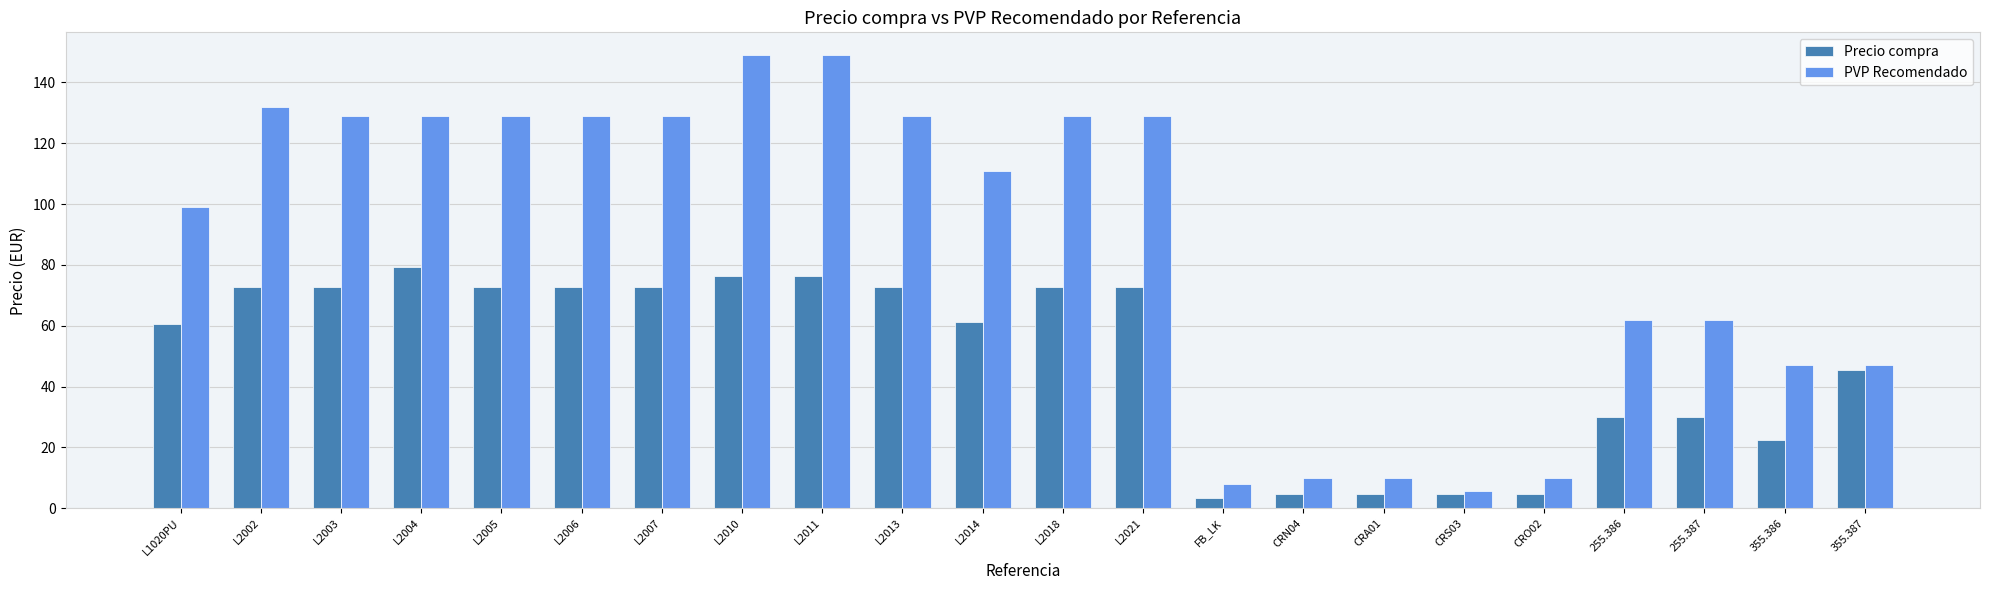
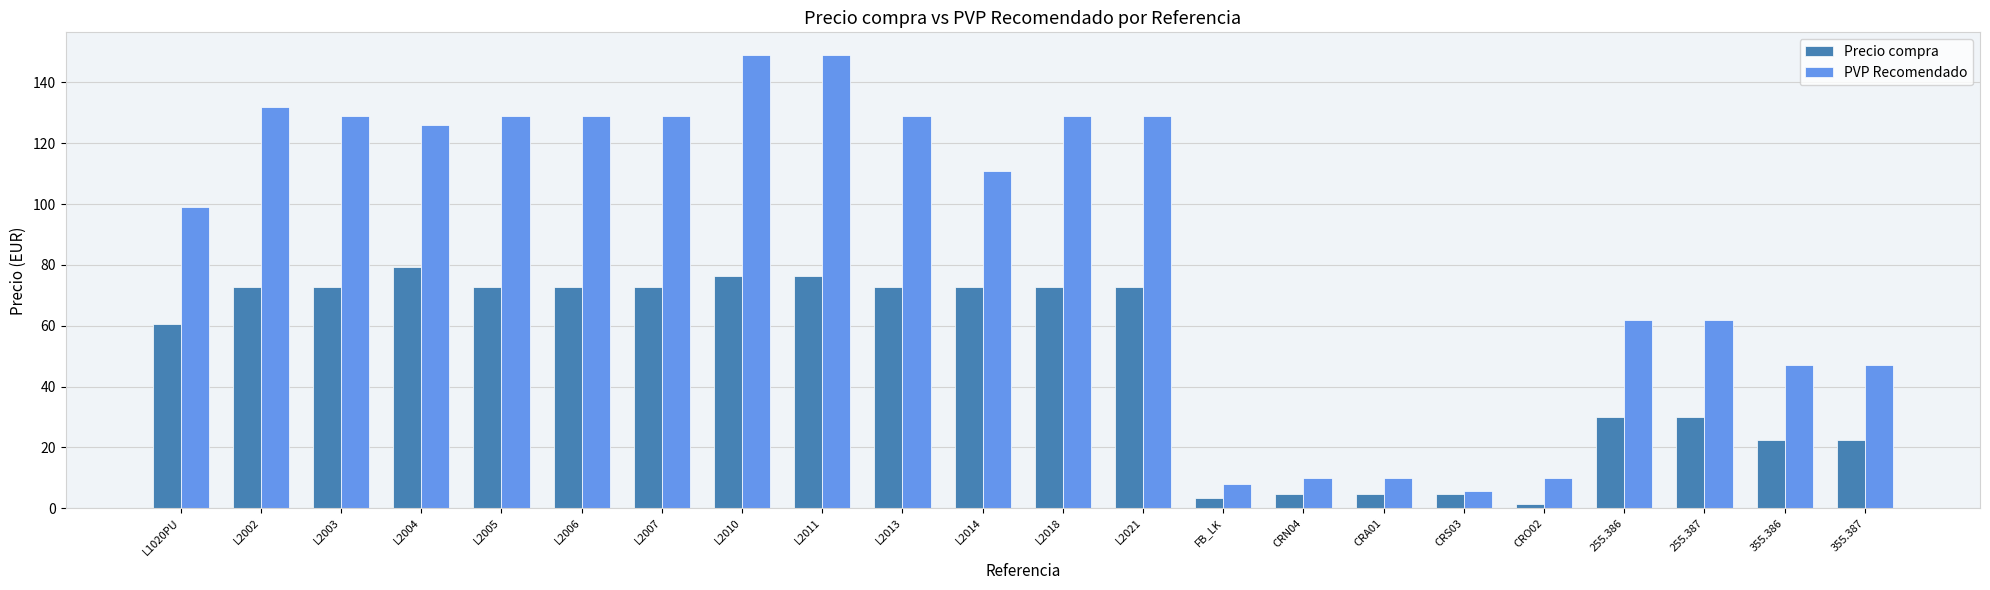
PVP Recomendado, L2004: 129 -> 126
Precio compra, L2014: 61 -> 73
Precio compra, CRO02: 5 -> 1
Precio compra, 355.387: 45 -> 22
